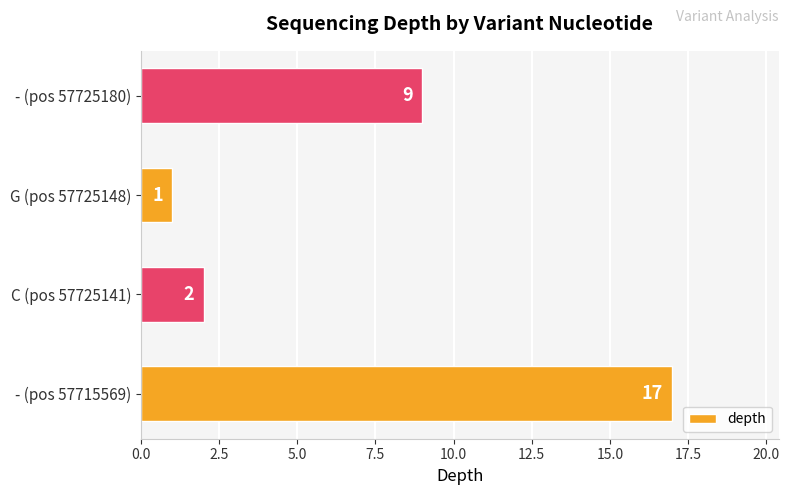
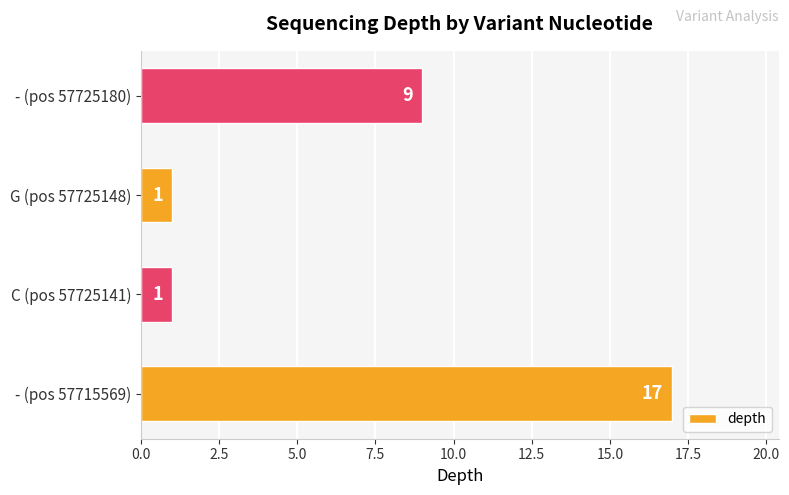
C (pos 57725141): 2 -> 1
